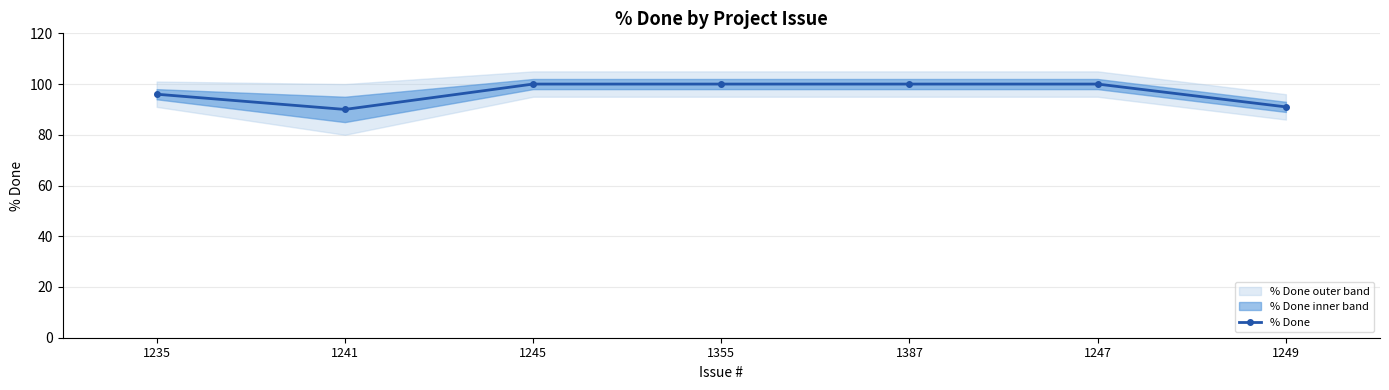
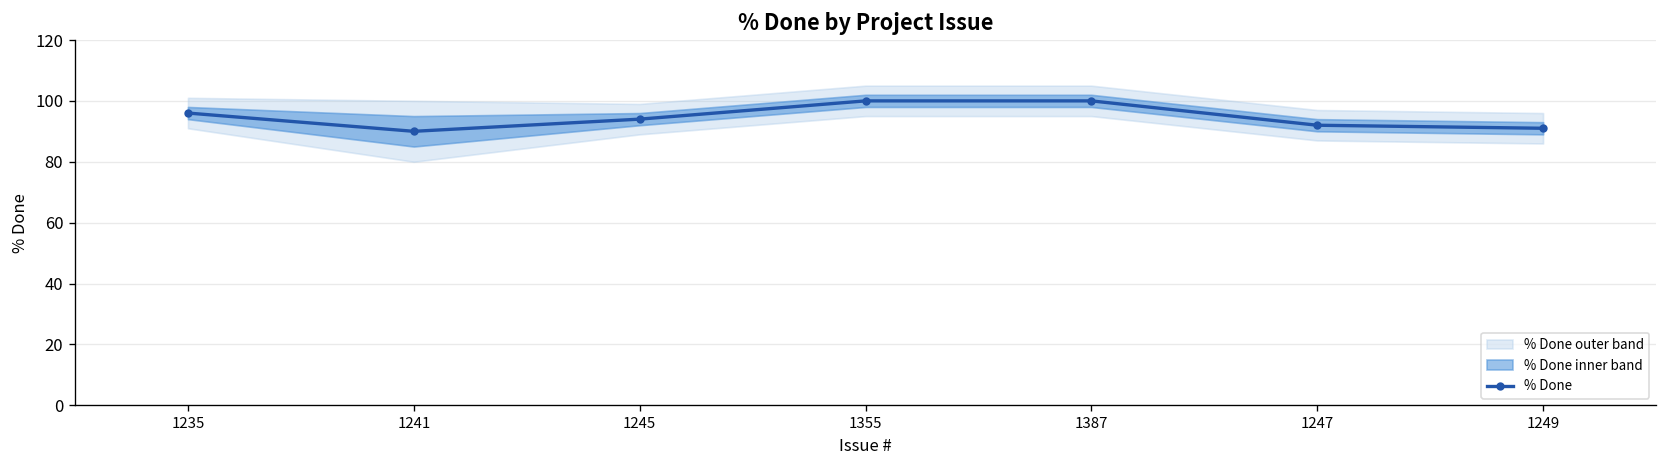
% Done, 1245: 100 -> 94
% Done, 1247: 100 -> 92
